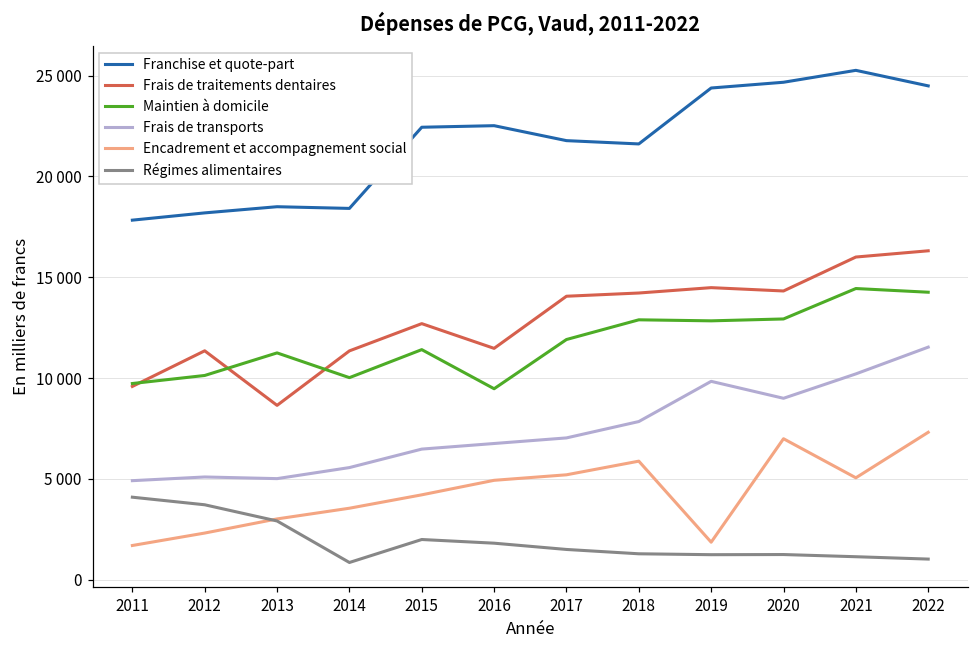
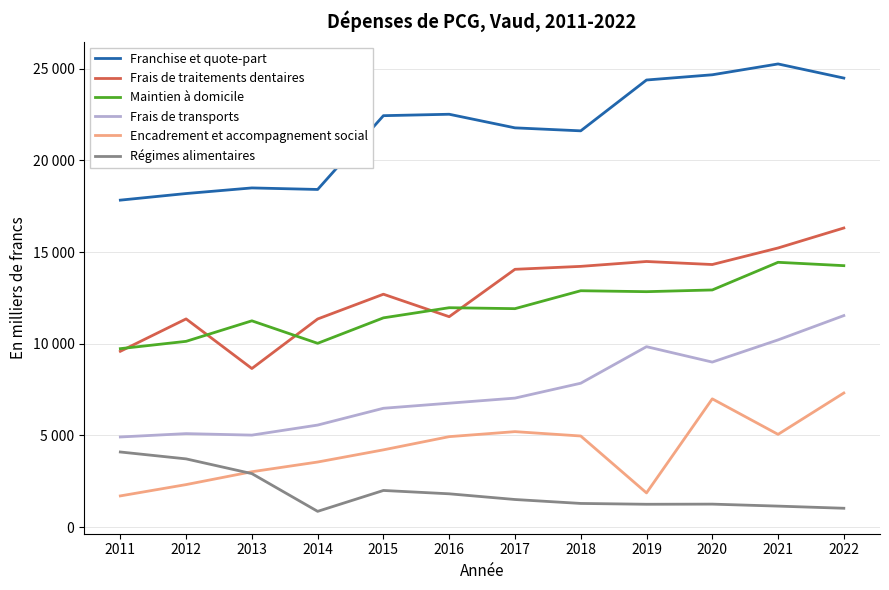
Maintien à domicile, 2016: 9500 -> 12000
Encadrement et accompagnement social, 2018: 5900 -> 5000
Frais de traitements dentaires, 2021: 16000 -> 15200
